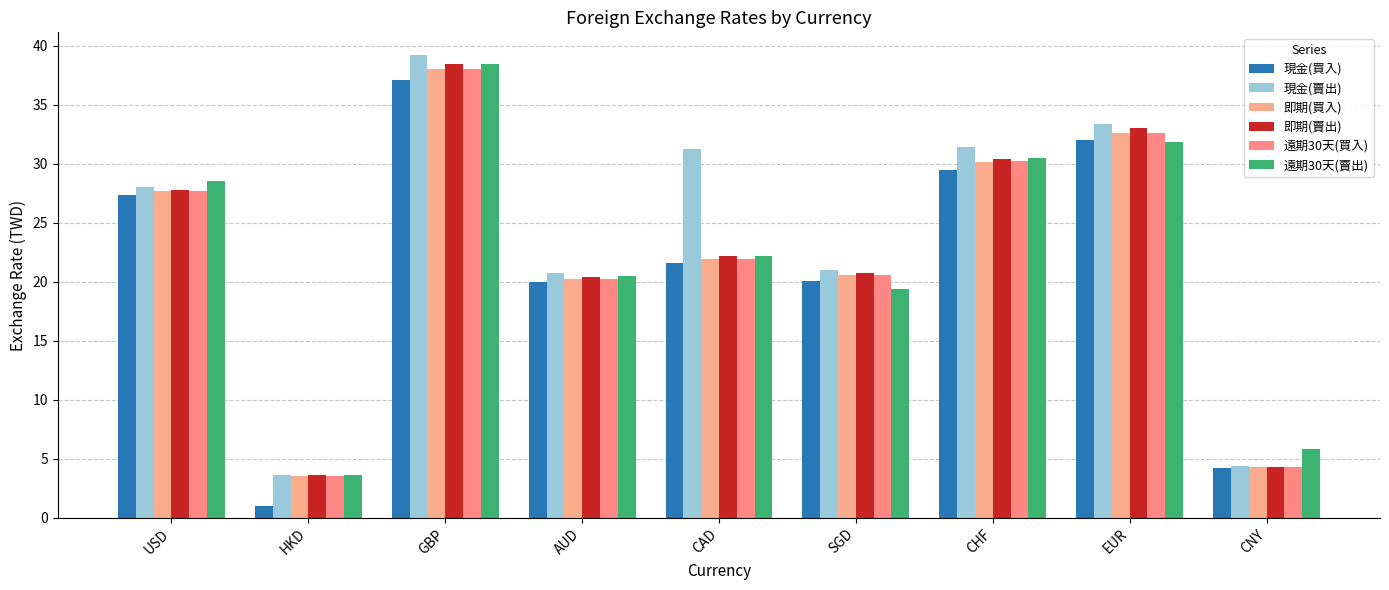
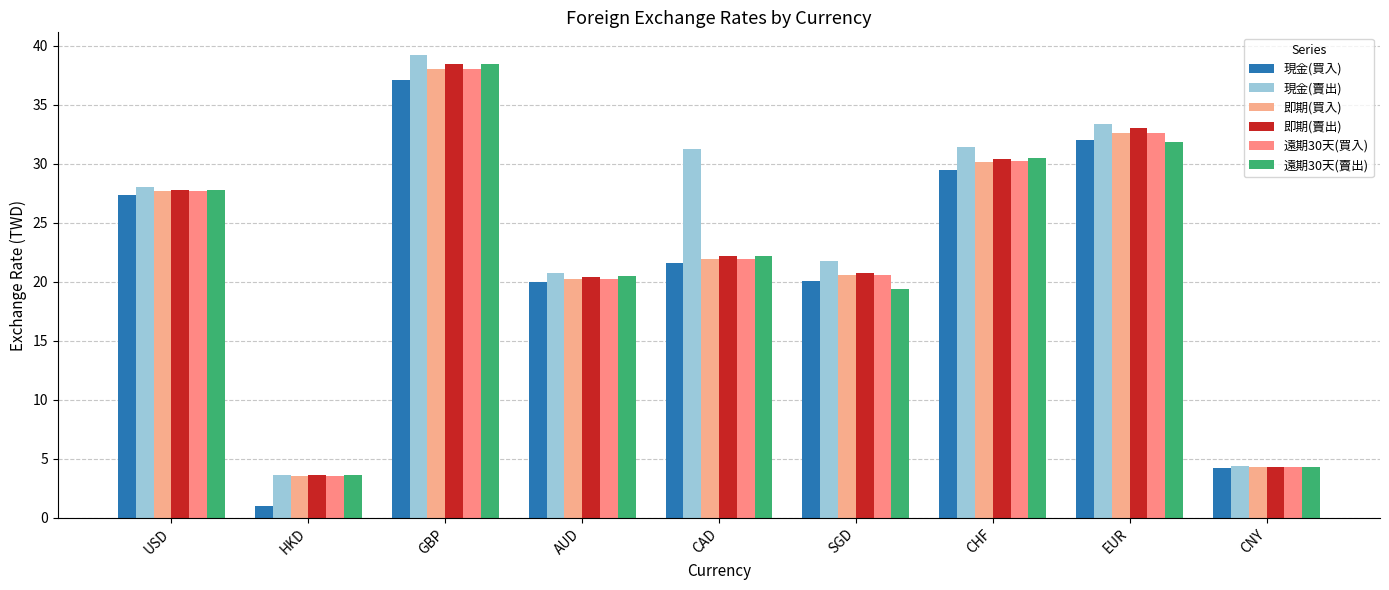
遠期30天(賣出), USD: 28.5 -> 27.8
現金(賣出), SGD: 21.0 -> 21.8
遠期30天(賣出), CNY: 5.8 -> 4.3
